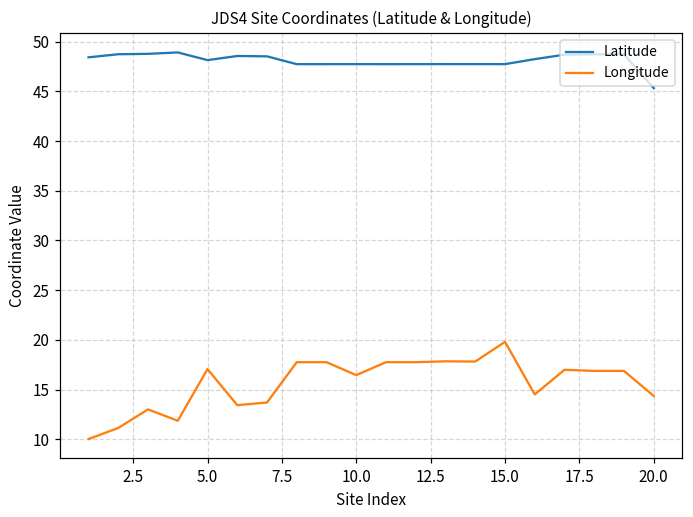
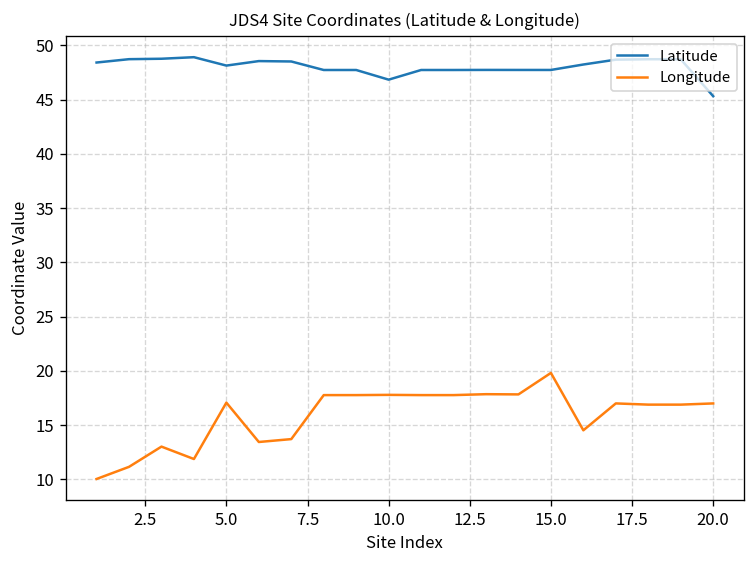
Latitude, 10.0: 48 -> 47
Longitude, 10.0: 16 -> 18
Longitude, 20.0: 14 -> 17
